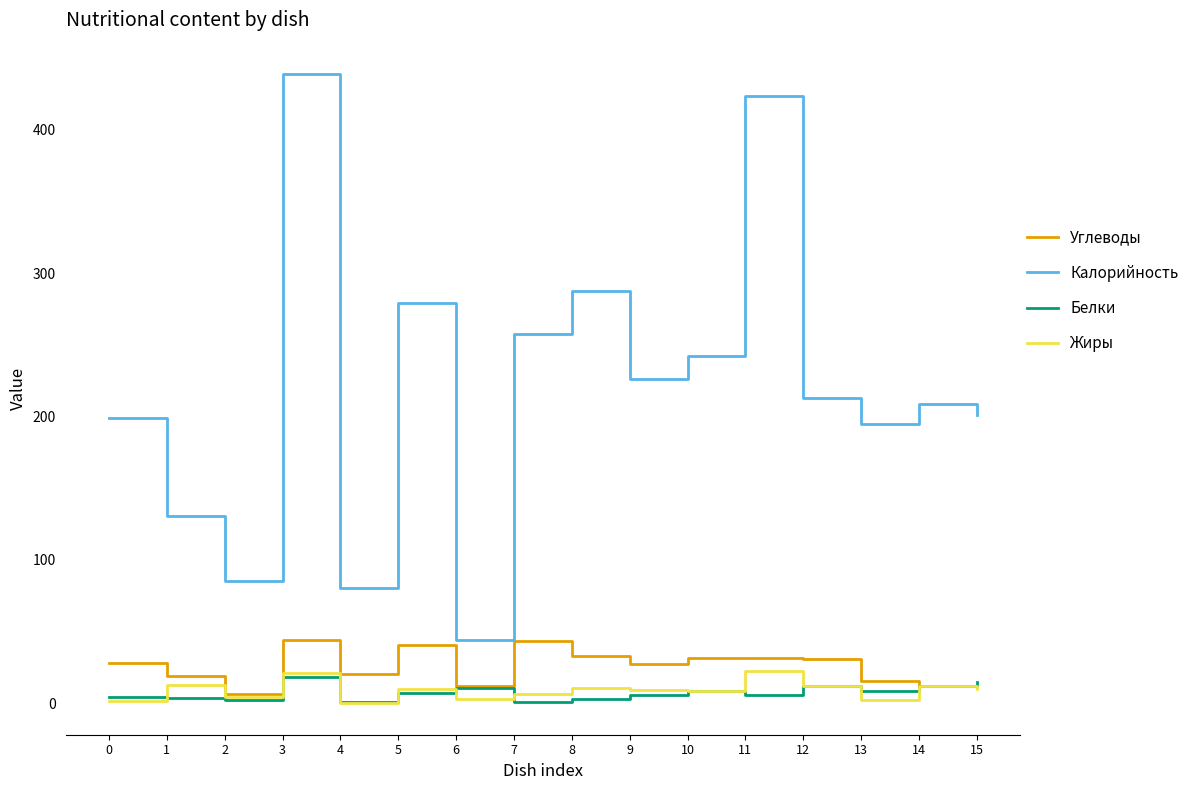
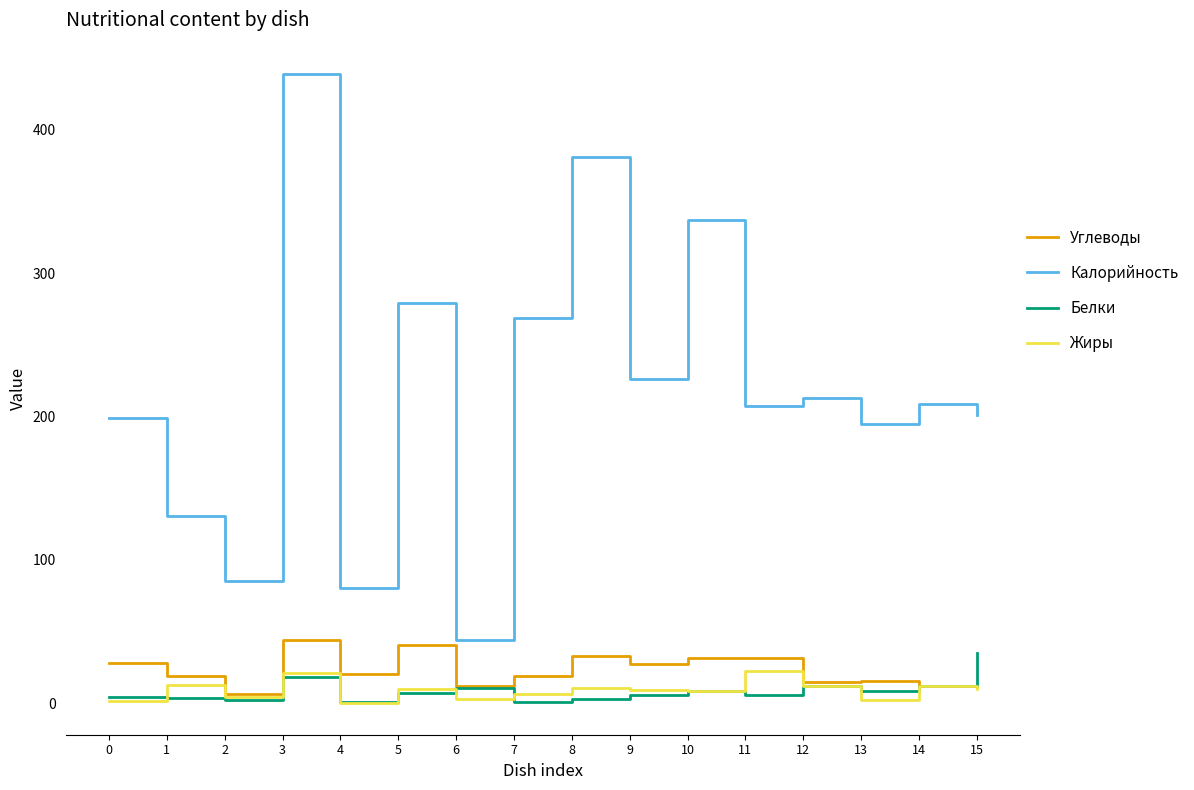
Углеводы, 7: 44 -> 19
Калорийность, 7: 258 -> 269
Калорийность, 8: 287 -> 381
Калорийность, 10: 243 -> 337
Калорийность, 11: 424 -> 207
Углеводы, 12: 31 -> 15
Белки, 15: 15 -> 35
